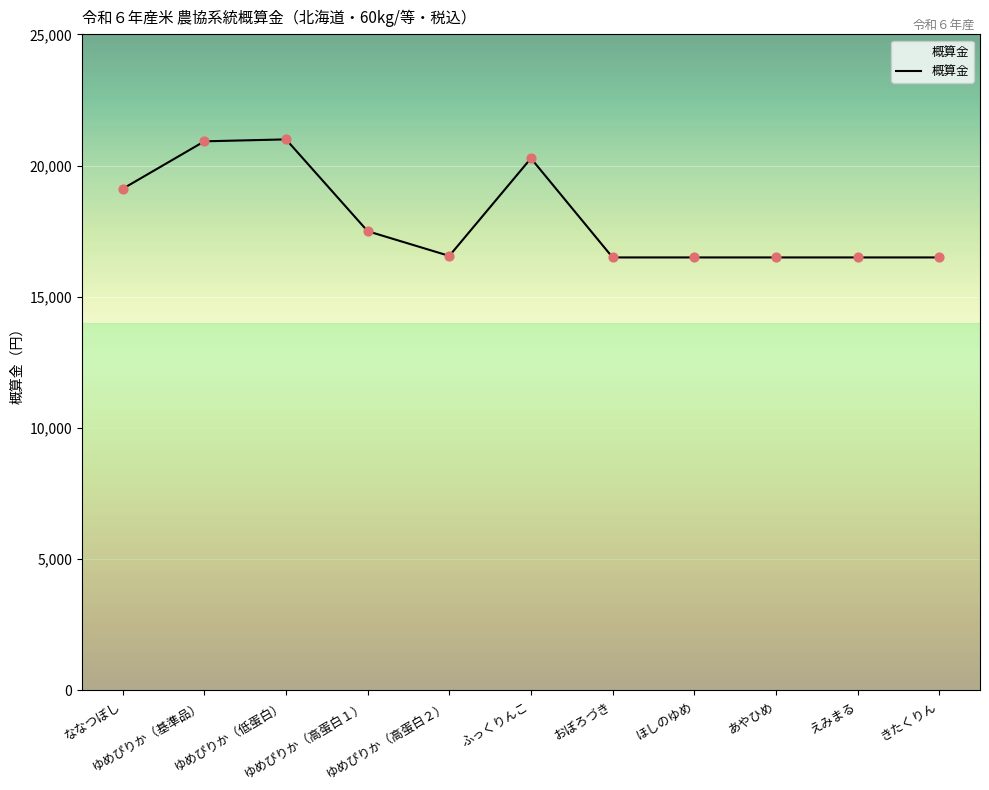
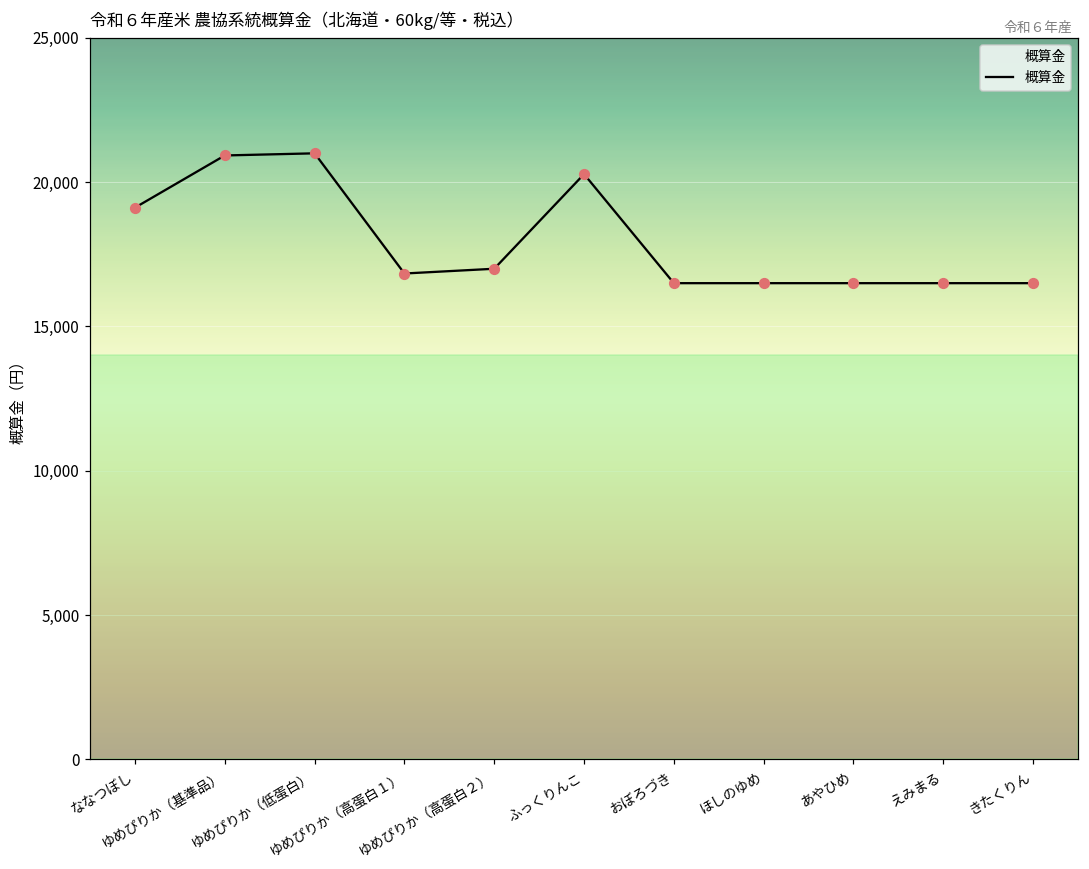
ゆめぴりか（高蛋白１）: 17,500 -> 16,800
ゆめぴりか（高蛋白２）: 16,600 -> 17,000
